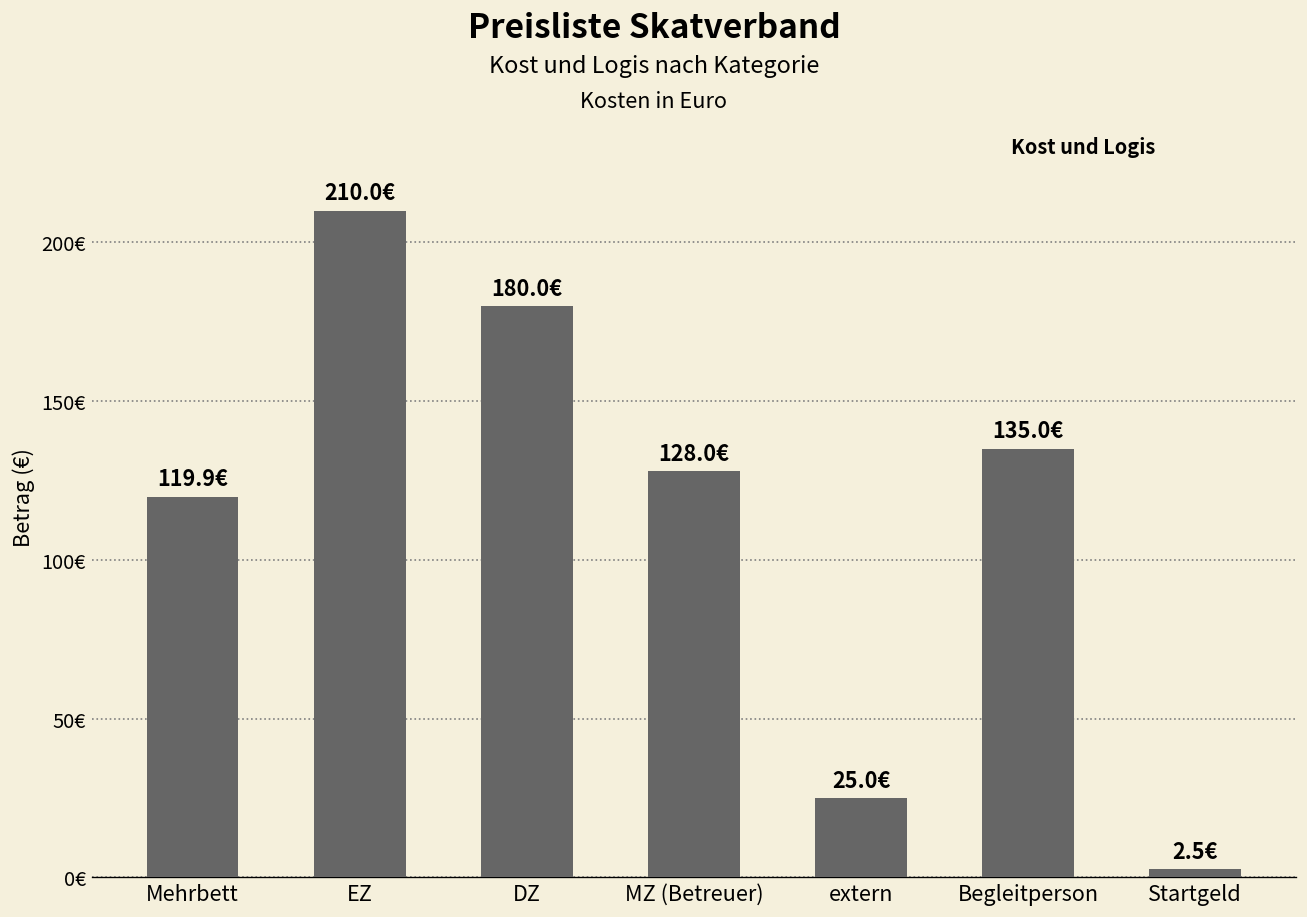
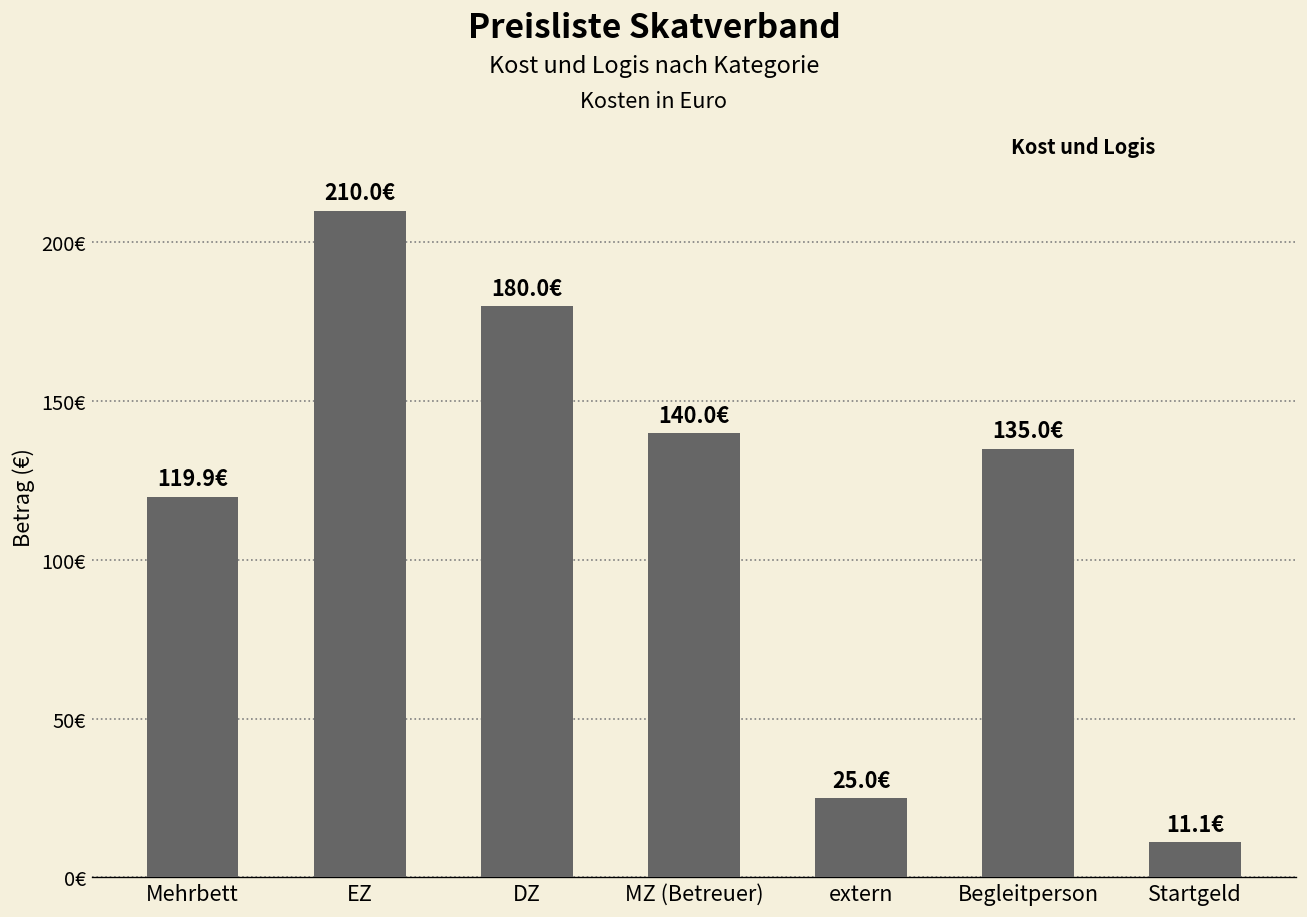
MZ (Betreuer): 128.0€ -> 140.0€
Startgeld: 2.5€ -> 11.1€
